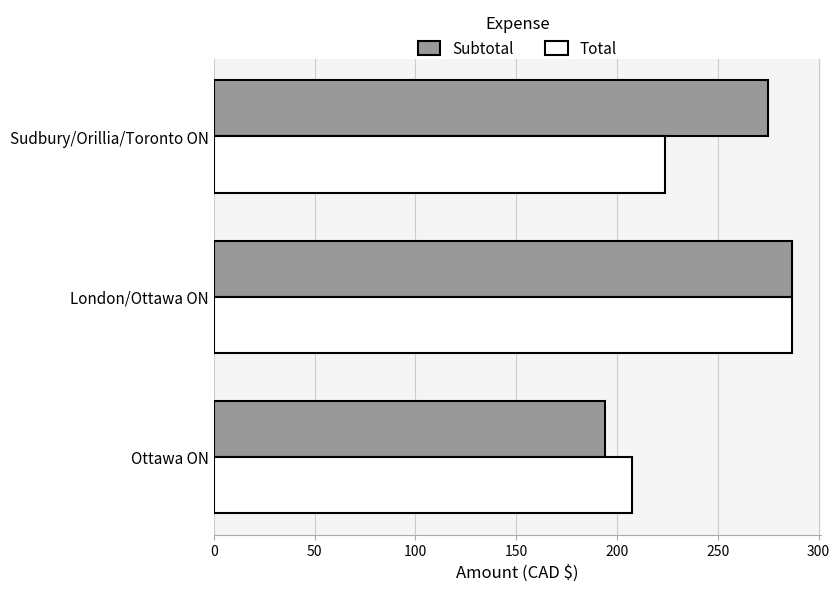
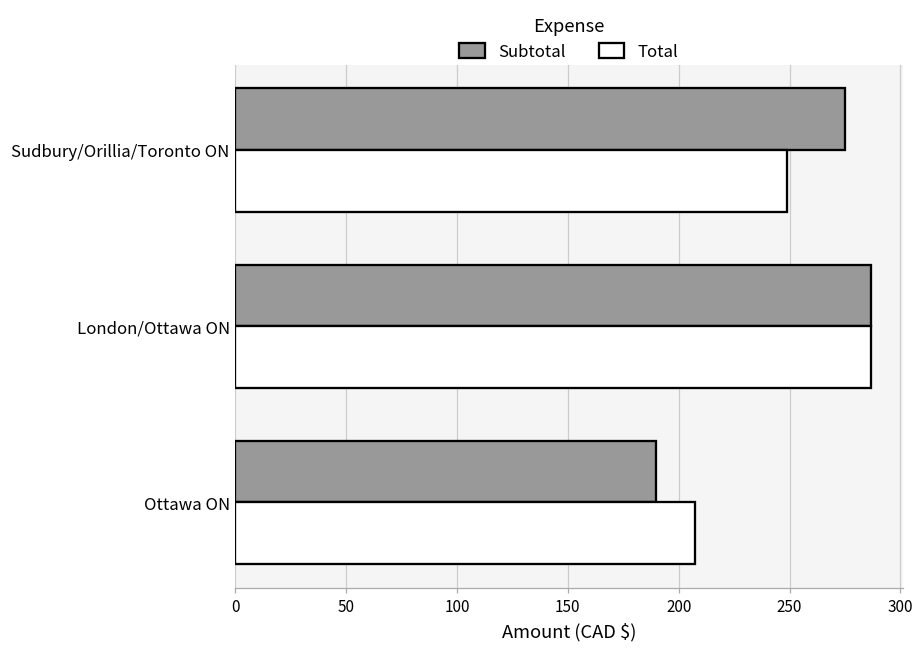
Total, Sudbury/Orillia/Toronto ON: 224 -> 249
Subtotal, Ottawa ON: 194 -> 190
